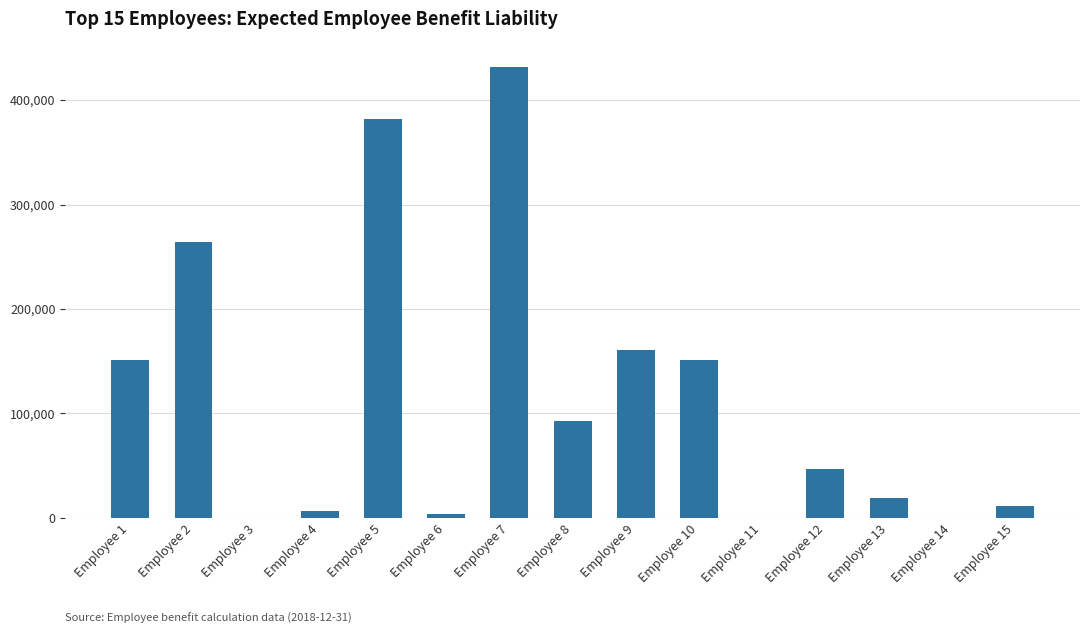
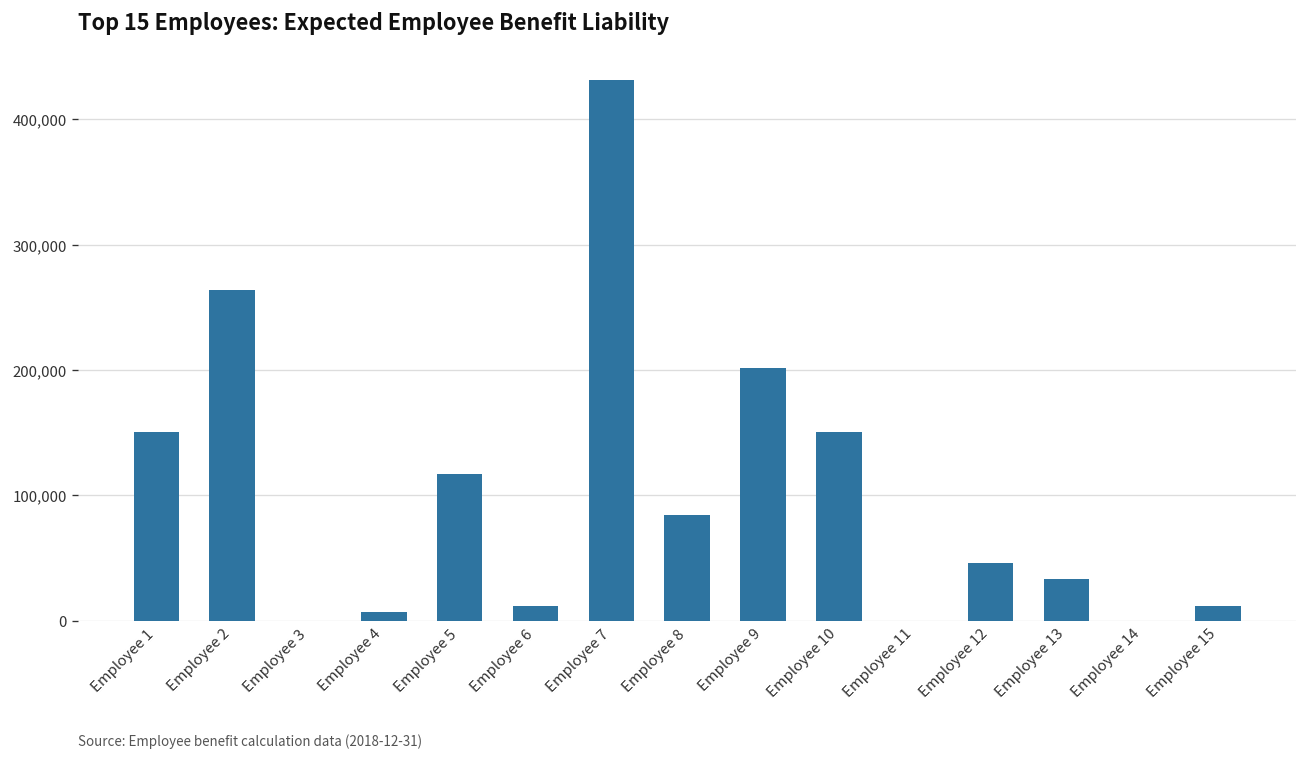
Employee 5: 382,000 -> 117,000
Employee 6: 4,000 -> 12,000
Employee 8: 93,000 -> 84,000
Employee 9: 161,000 -> 202,000
Employee 13: 19,000 -> 33,000
